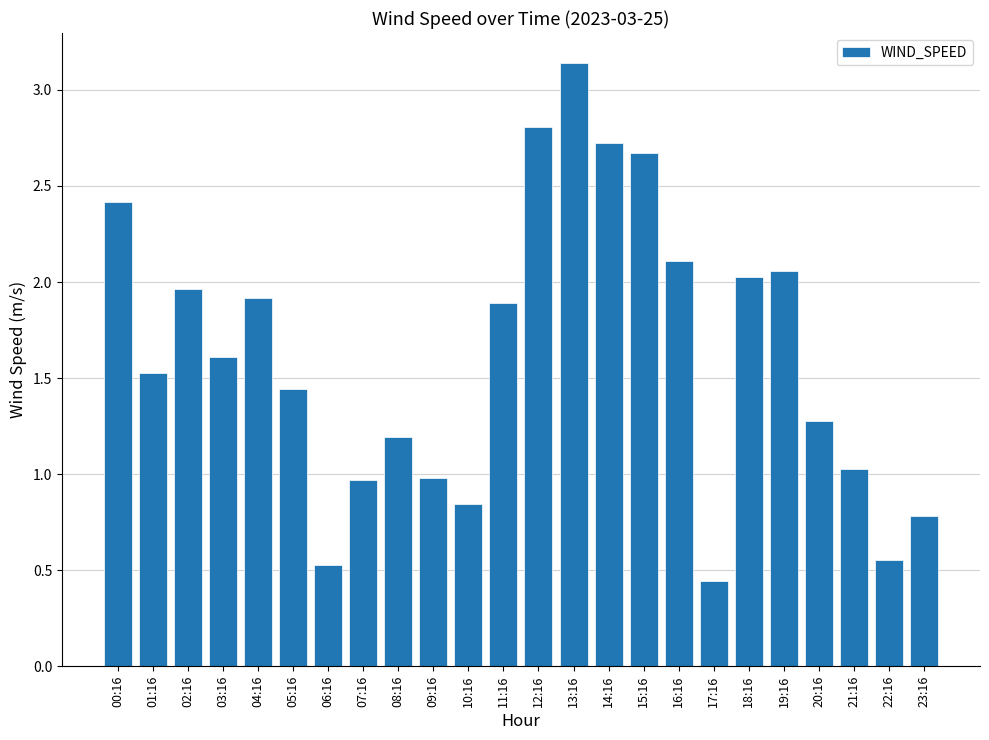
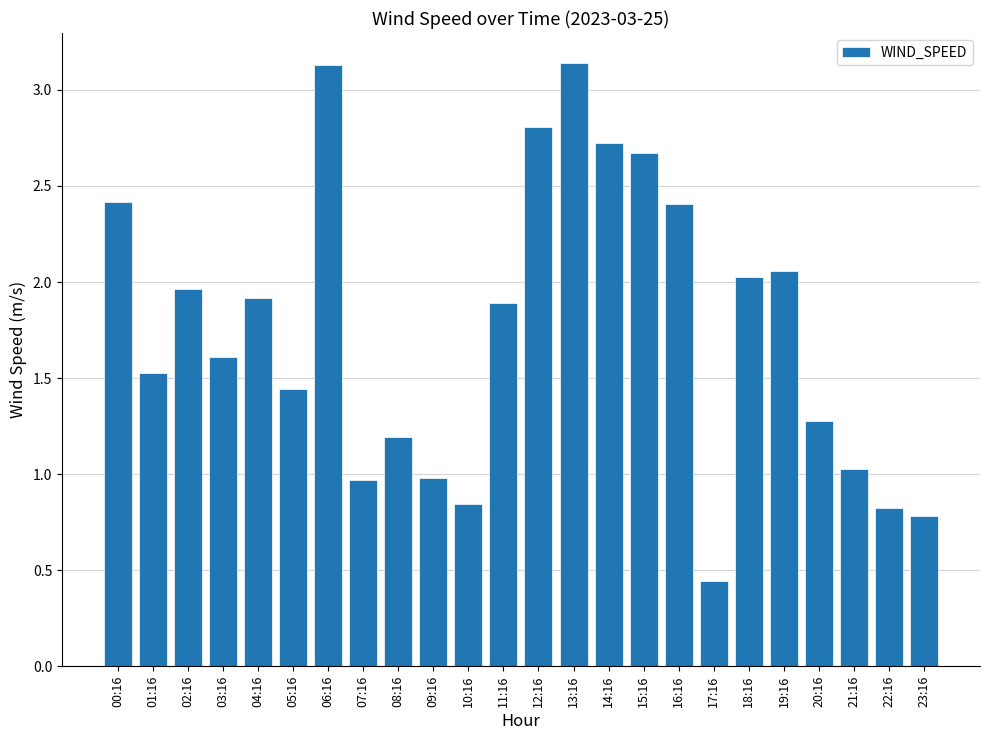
06:16: 0.53 -> 3.13
16:16: 2.11 -> 2.41
22:16: 0.56 -> 0.82
